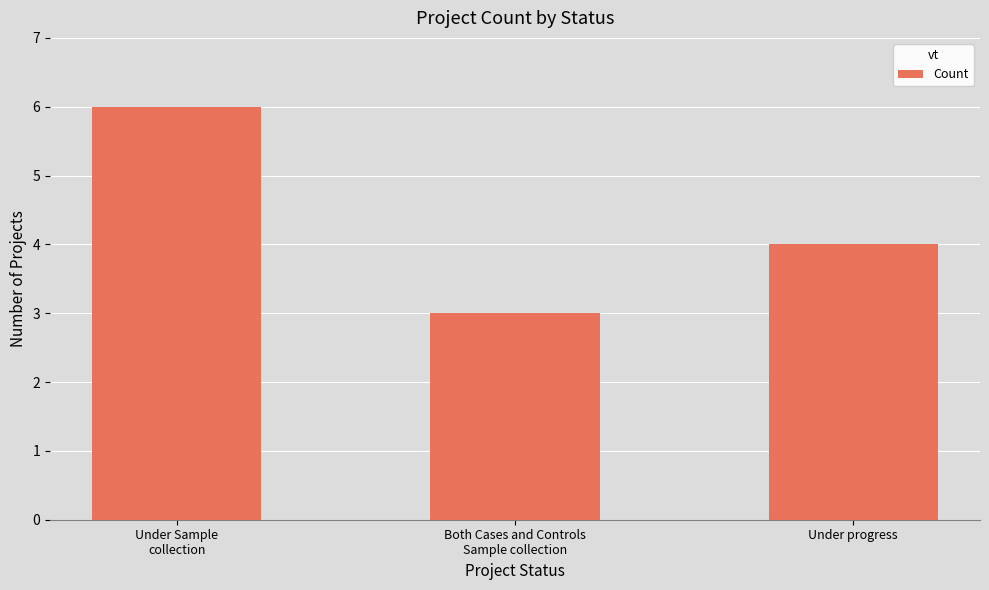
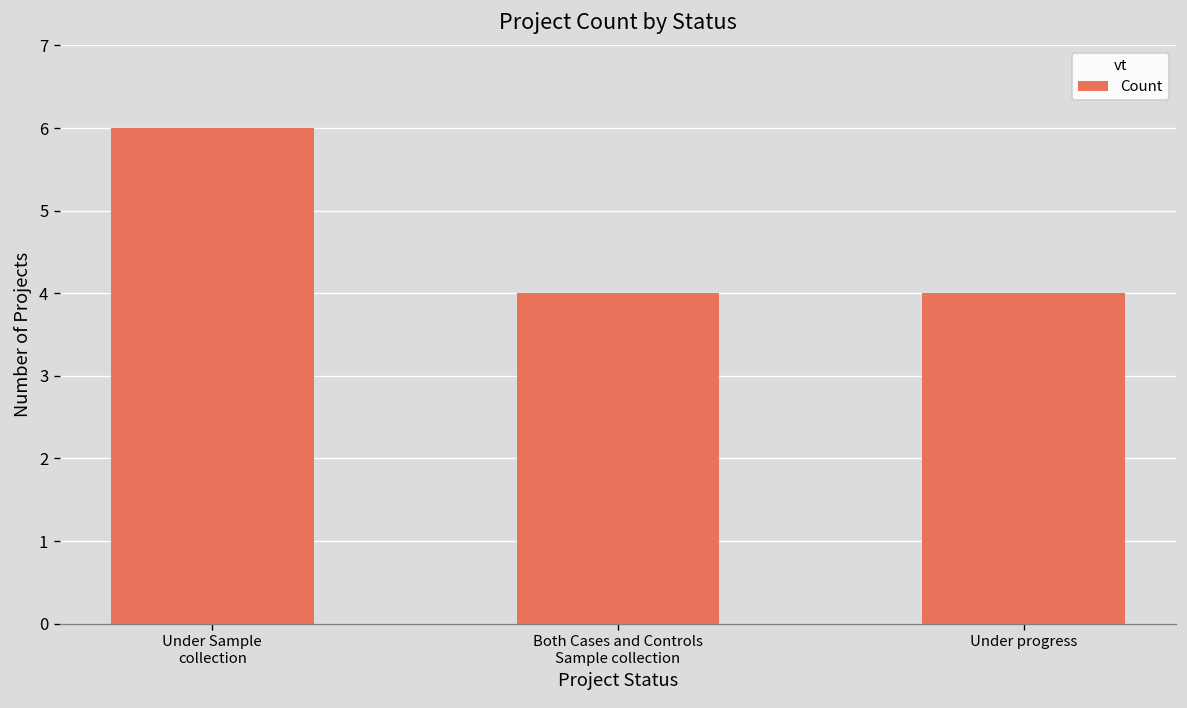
Both Cases and Controls Sample collection: 3 -> 4
